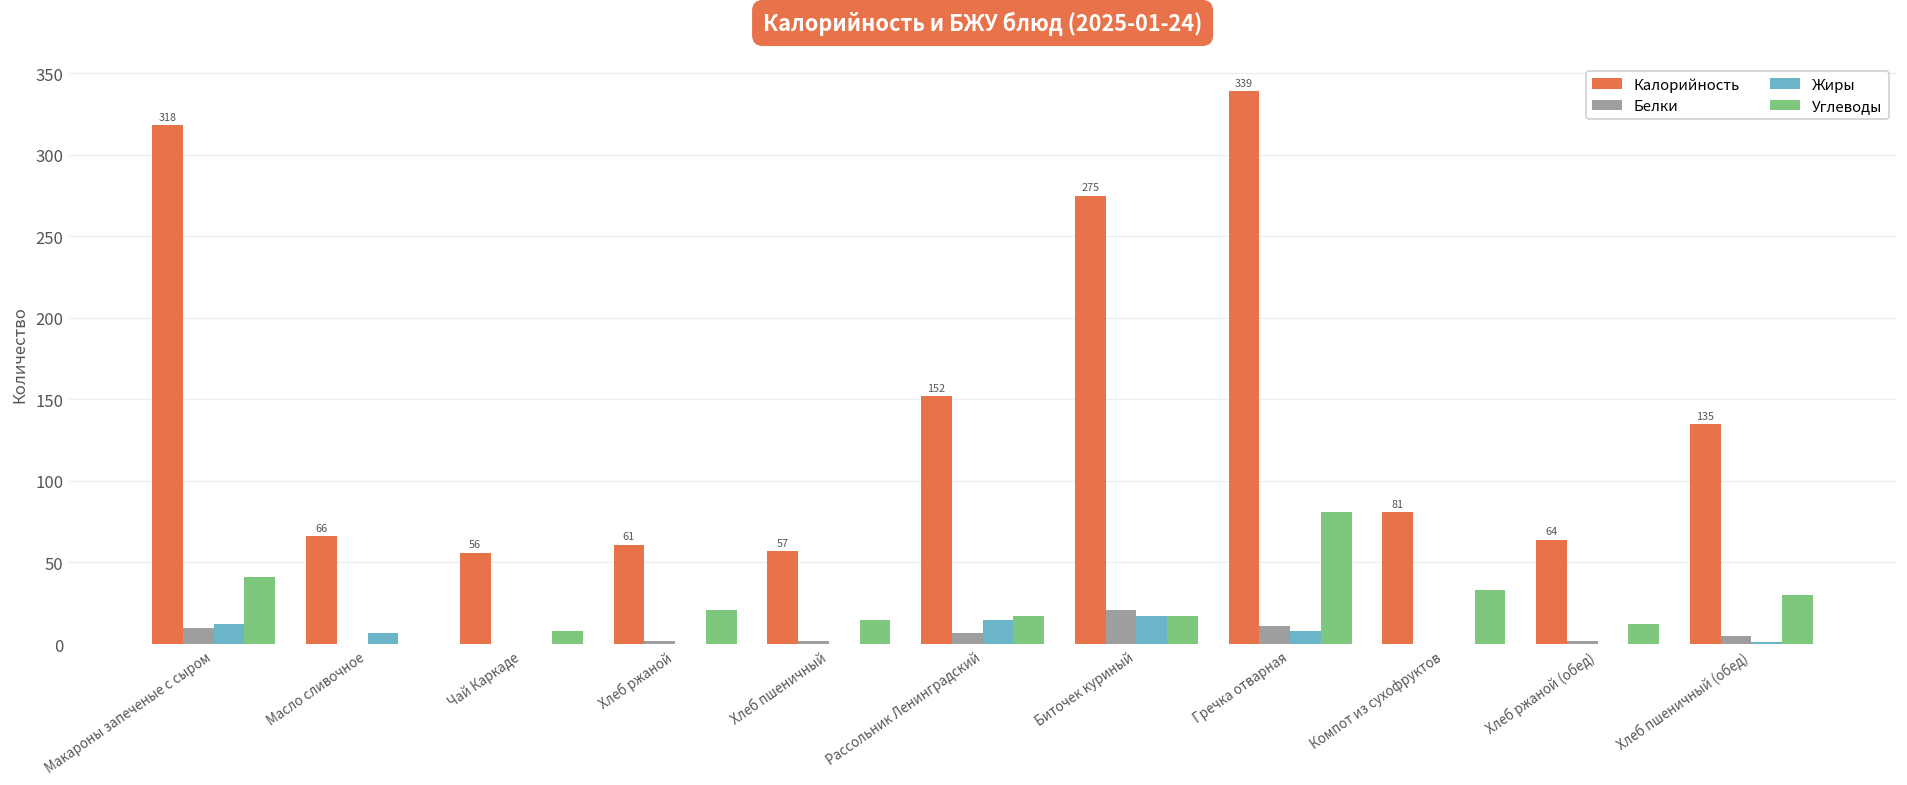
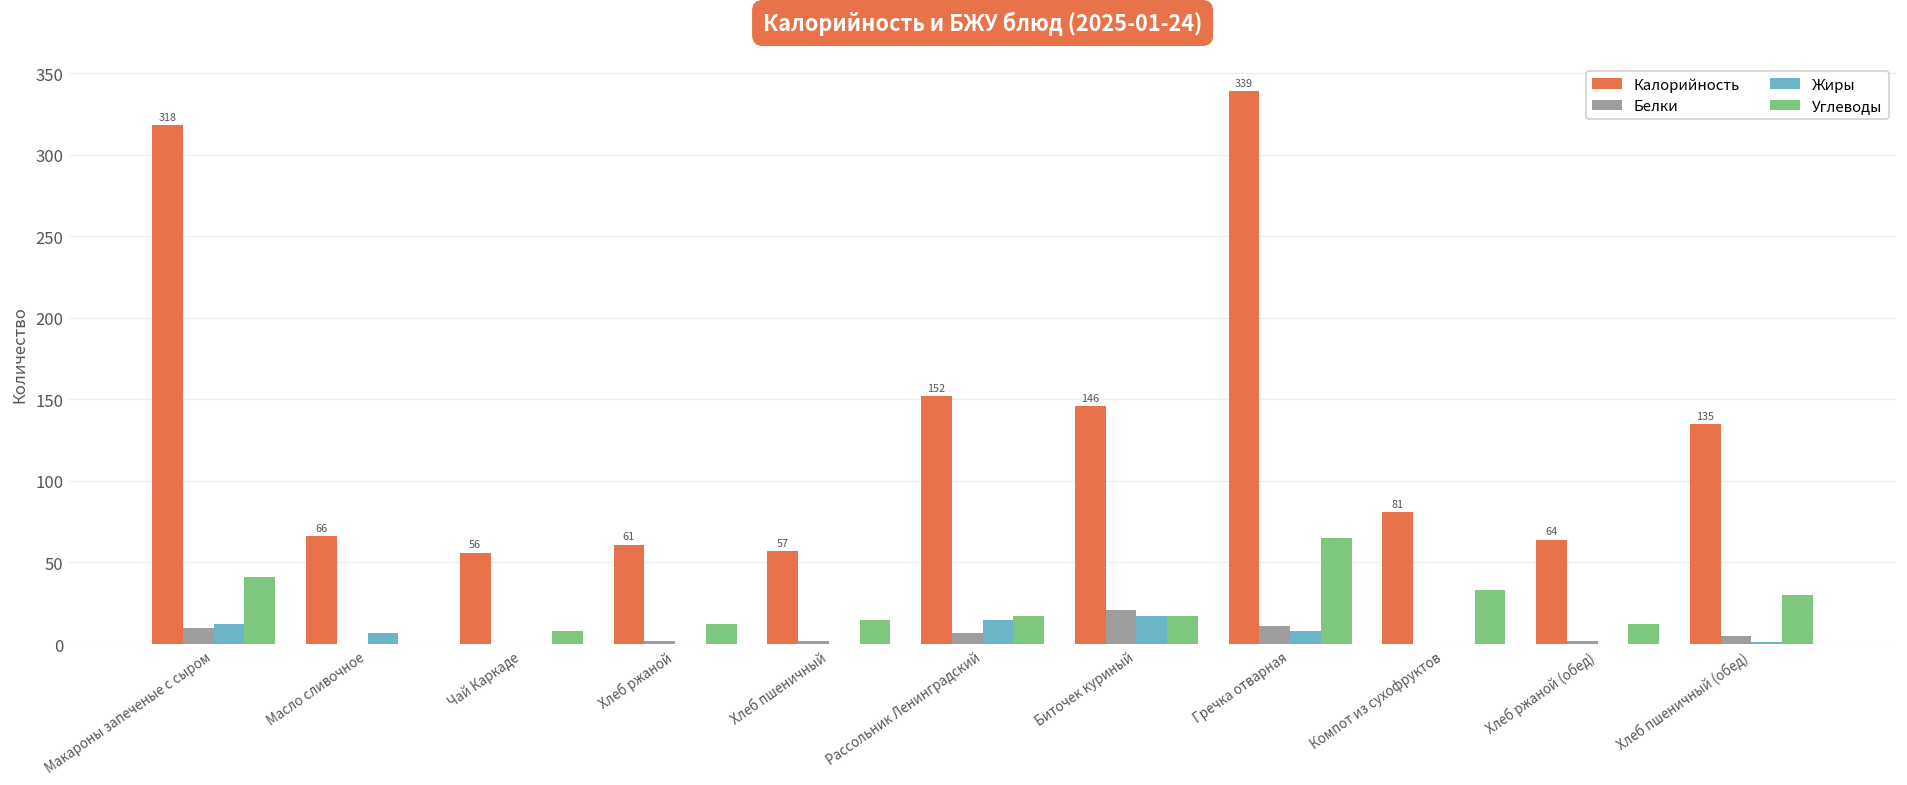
Углеводы, Хлеб ржаной: 21 -> 12
Калорийность, Биточек куриный: 275 -> 146
Углеводы, Гречка отварная: 81 -> 65
